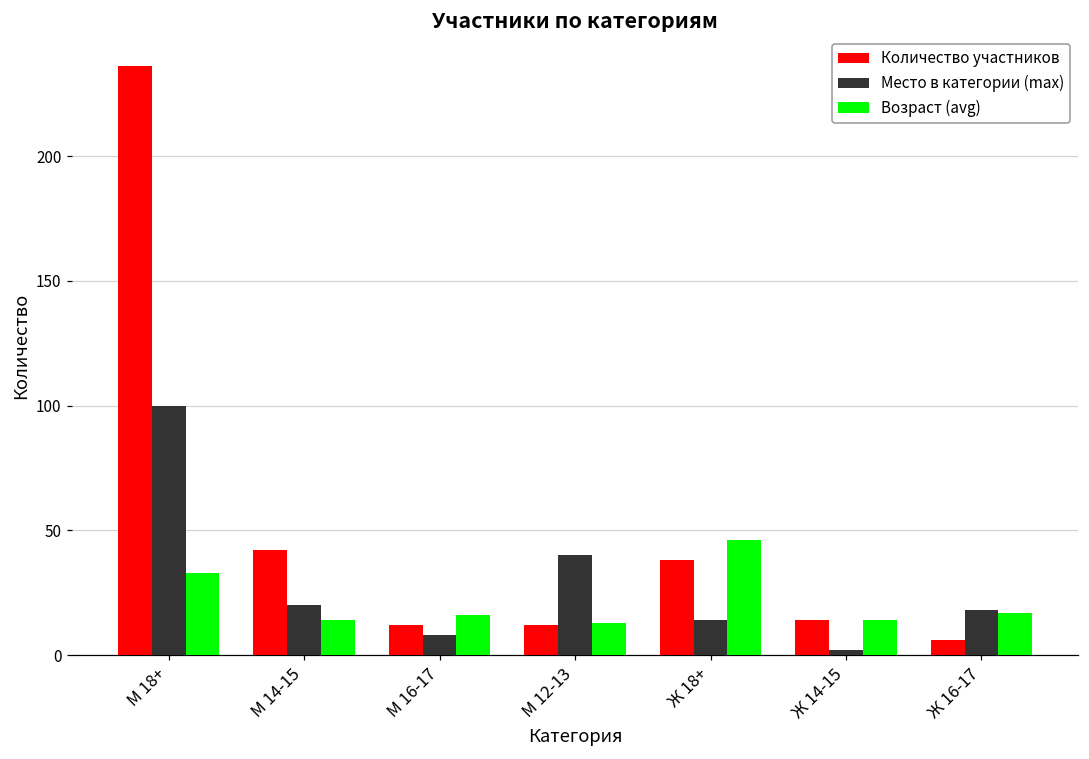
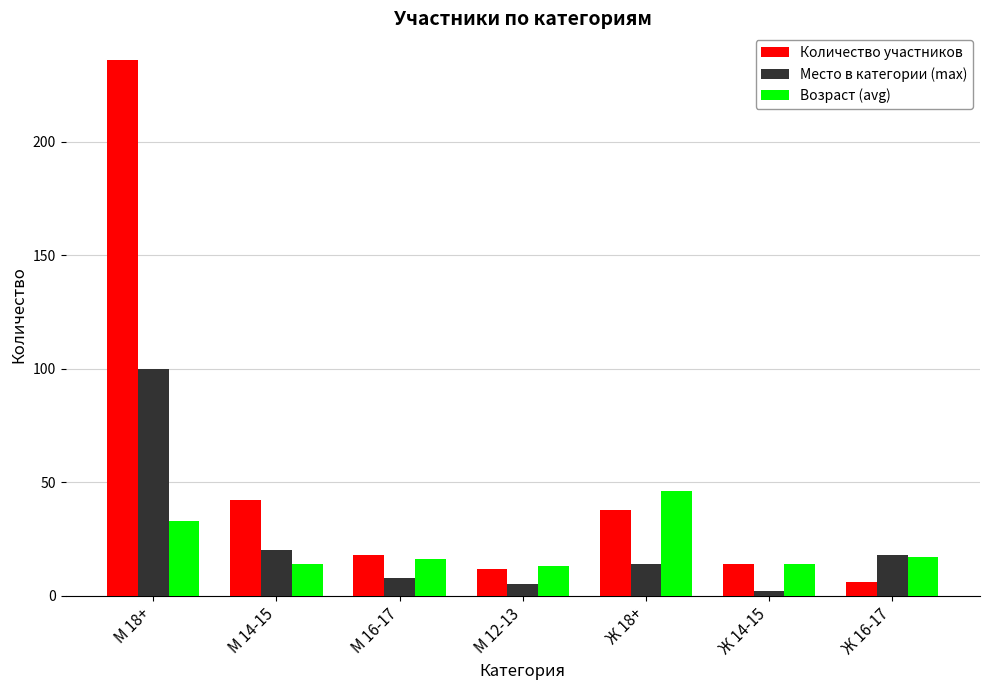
Количество участников, М 16-17: 12 -> 18
Место в категории (max), М 12-13: 40 -> 5
